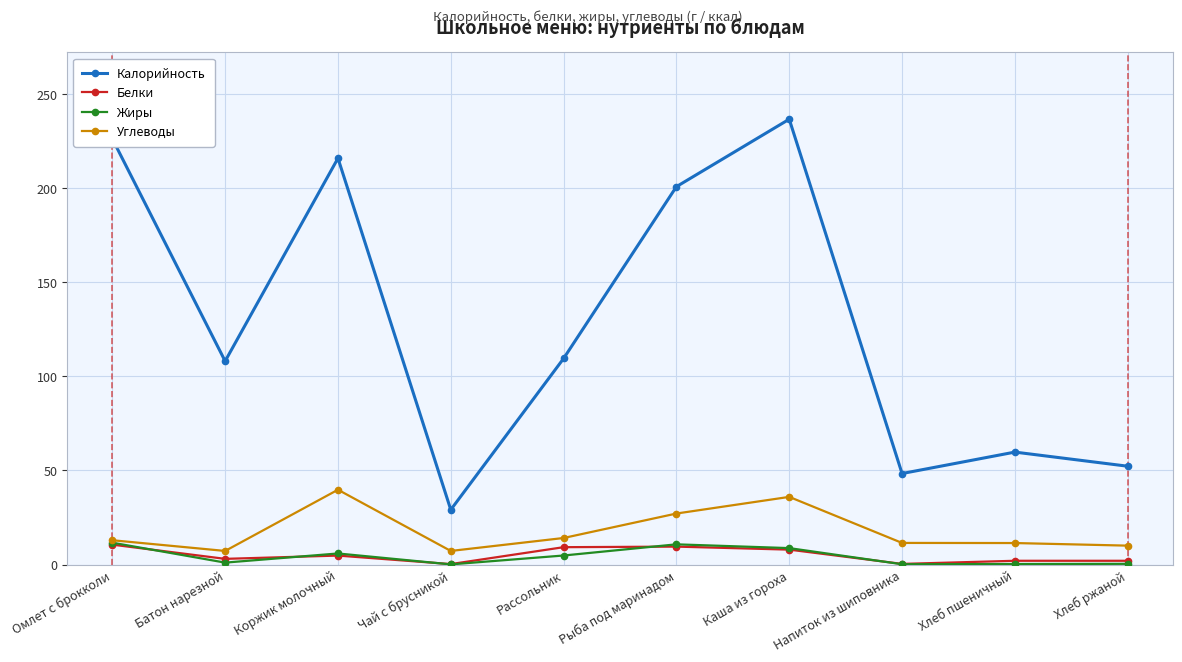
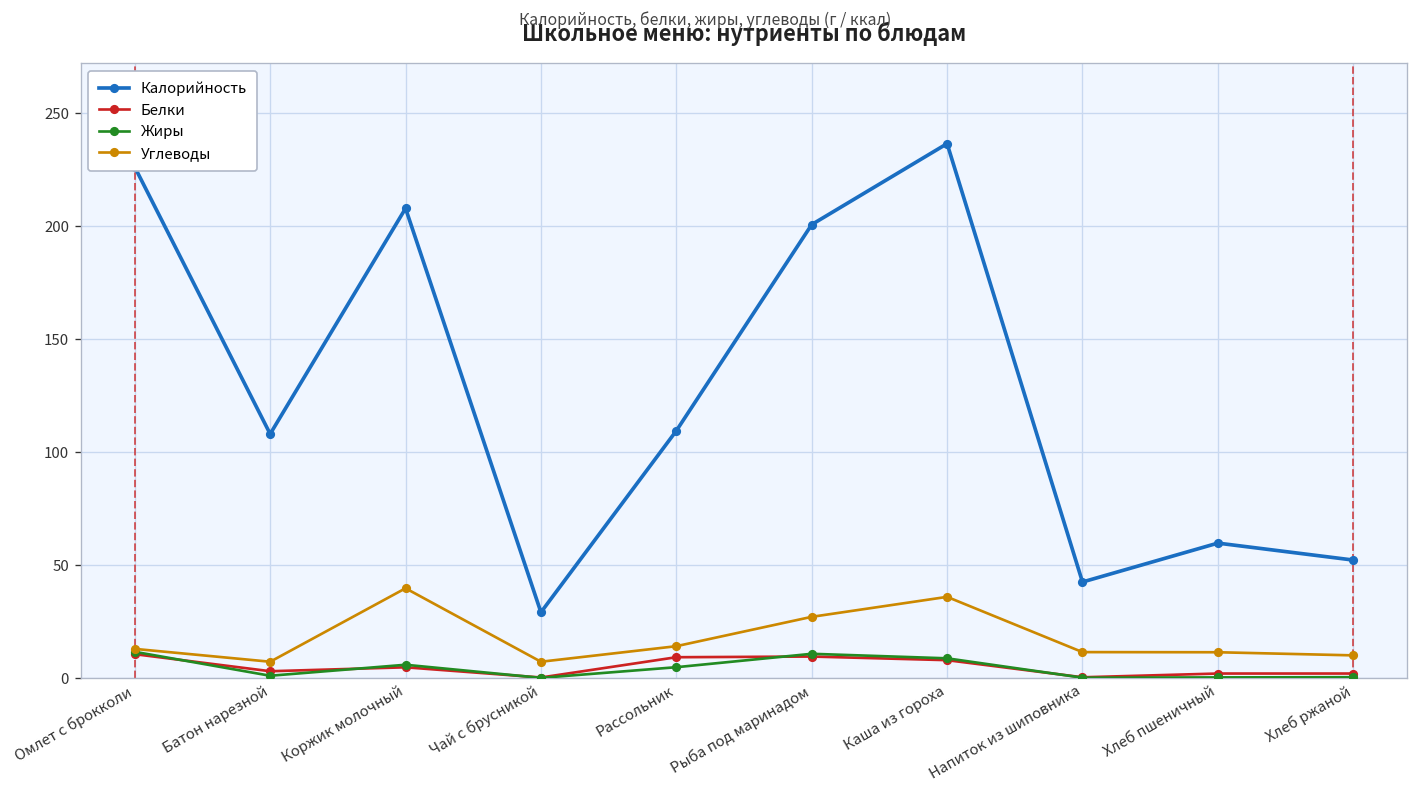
Калорийность, Коржик молочный: 216 -> 208
Калорийность, Напиток из шиповника: 48 -> 42
